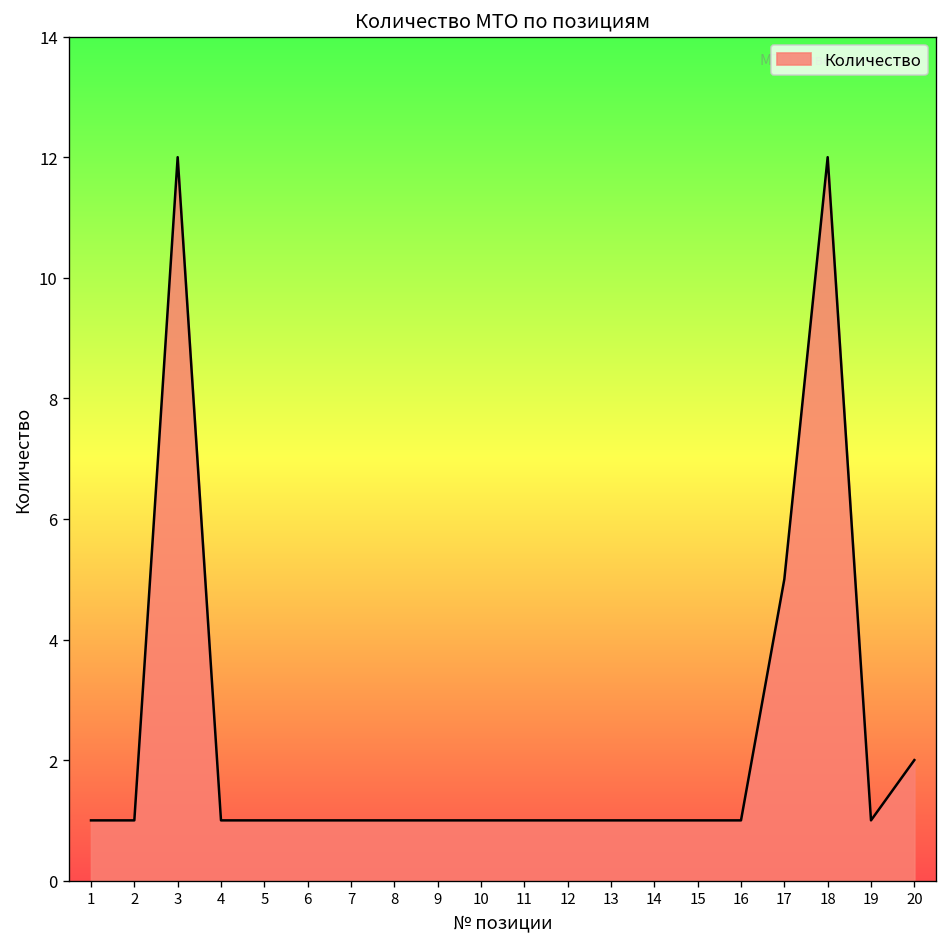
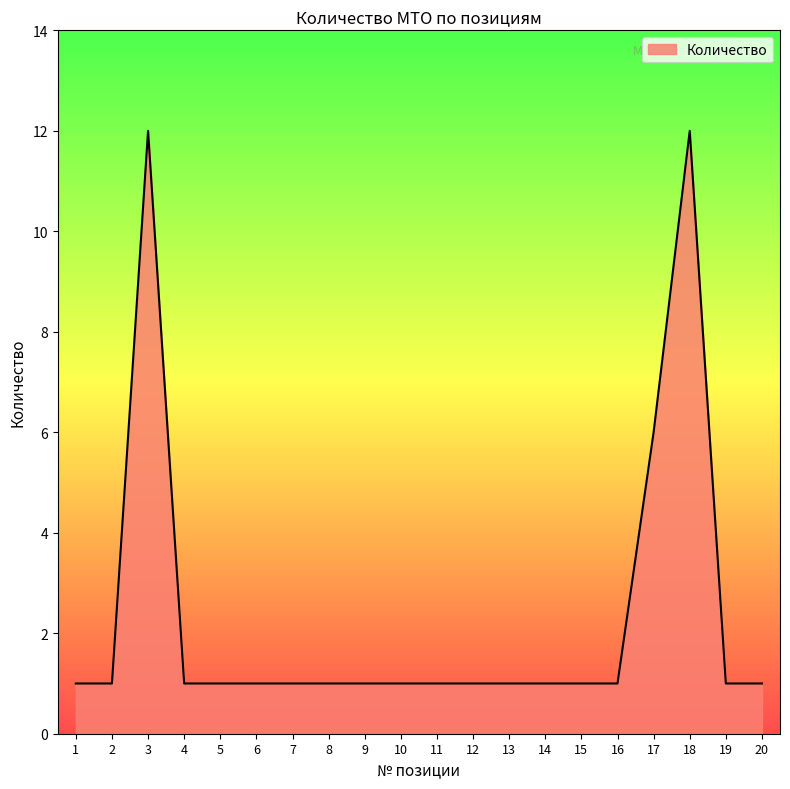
17: 5 -> 6
20: 2 -> 1
